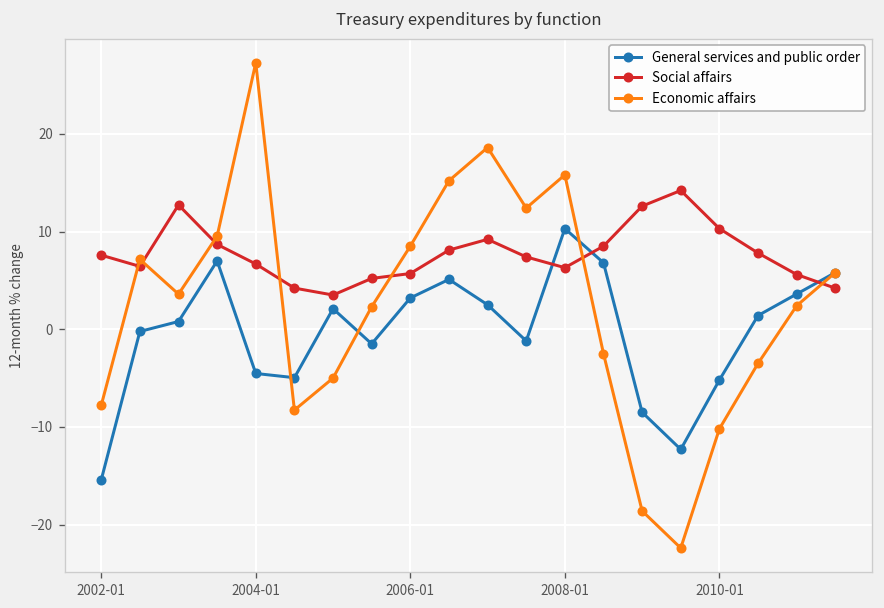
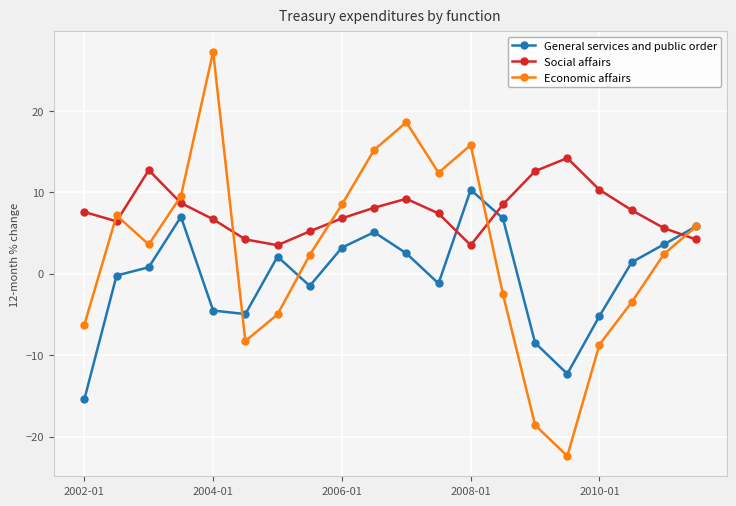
Economic affairs, 2002-01: -8 -> -6
Social affairs, 2006-01: 6 -> 7
Social affairs, 2008-01: 6 -> 4
Economic affairs, 2010-01: -10 -> -9
